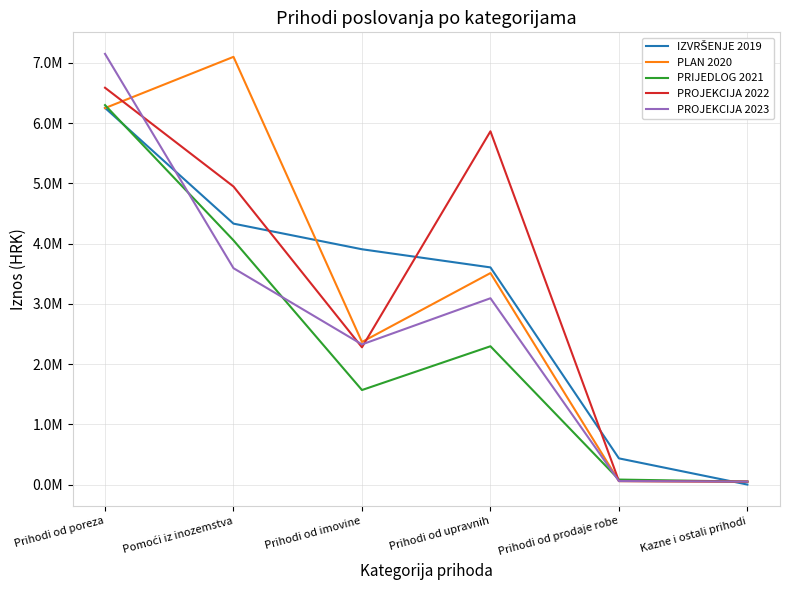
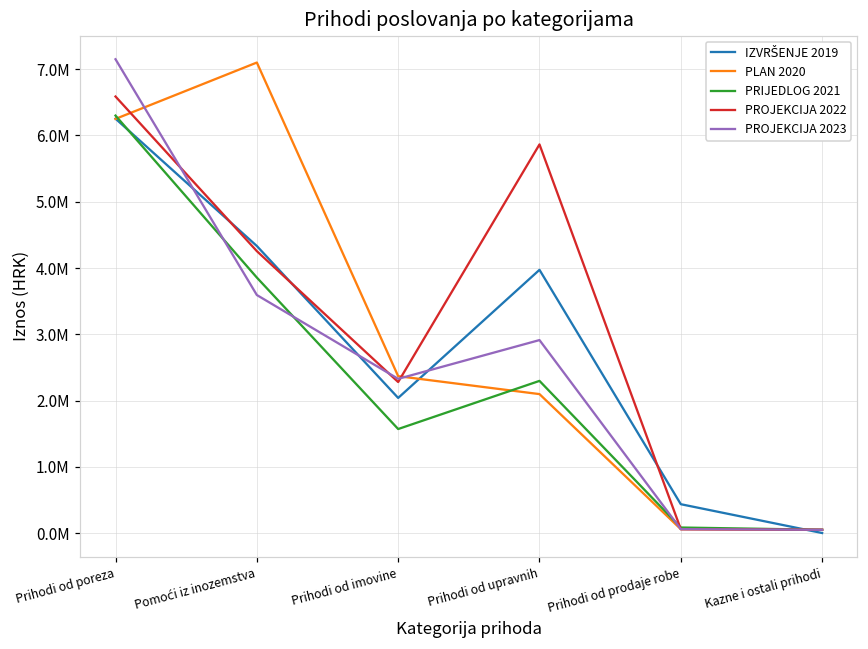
PRIJEDLOG 2021, Pomoći iz inozemstva: 4100000 -> 3900000
PROJEKCIJA 2022, Pomoći iz inozemstva: 4900000 -> 4300000
IZVRŠENJE 2019, Prihodi od imovine: 3900000 -> 2000000
IZVRŠENJE 2019, Prihodi od upravnih: 3600000 -> 4000000
PLAN 2020, Prihodi od upravnih: 3500000 -> 2100000
PROJEKCIJA 2023, Prihodi od upravnih: 3100000 -> 2900000
